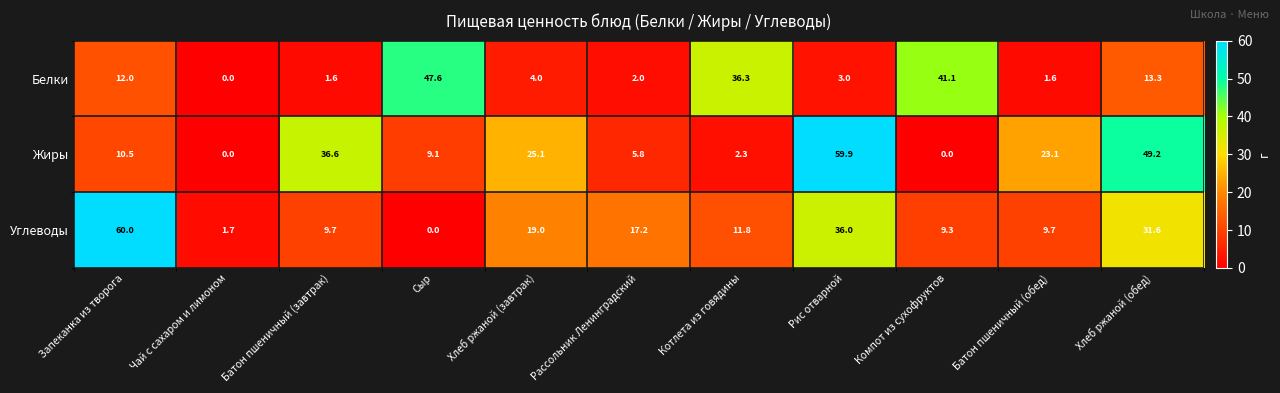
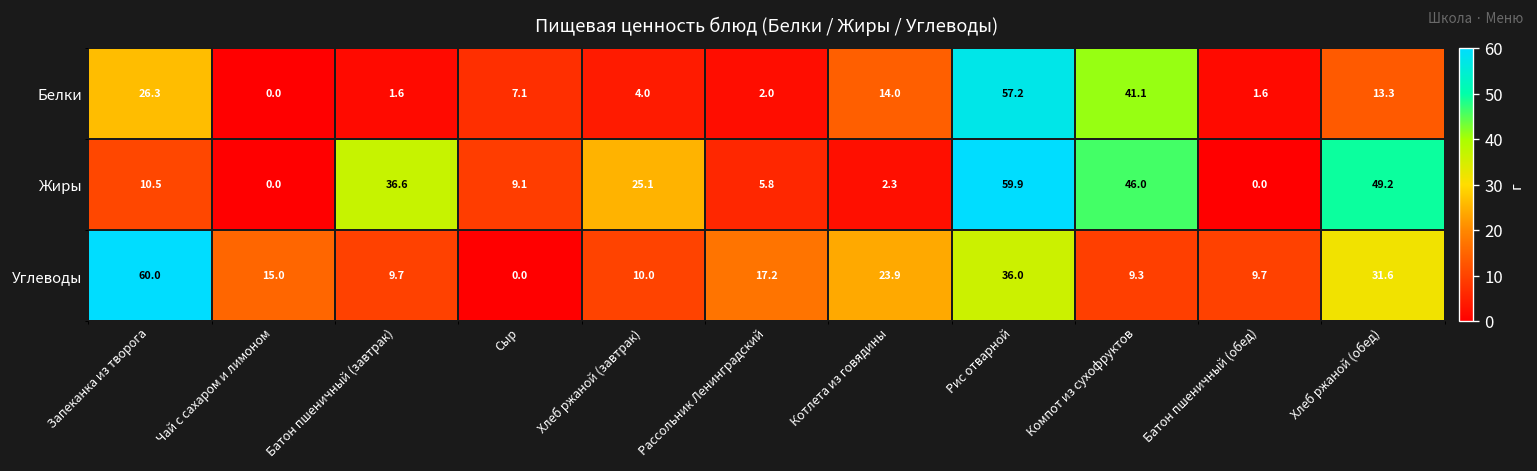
Белки, Запеканка из творога: 12.0 -> 26.3
Белки, Сыр: 47.6 -> 7.1
Белки, Котлета из говядины: 36.3 -> 14.0
Белки, Рис отварной: 3.0 -> 57.2
Жиры, Компот из сухофруктов: 0.0 -> 46.0
Жиры, Батон пшеничный (обед): 23.1 -> 0.0
Углеводы, Чай с сахаром и лимоном: 1.7 -> 15.0
Углеводы, Хлеб ржаной (завтрак): 19.0 -> 10.0
Углеводы, Котлета из говядины: 11.8 -> 23.9
